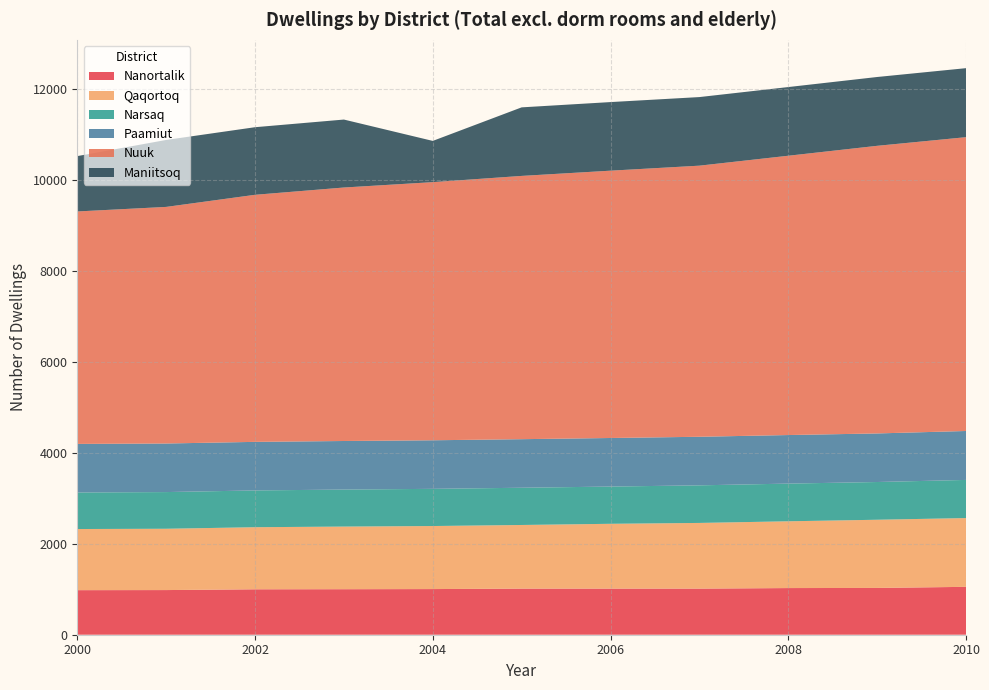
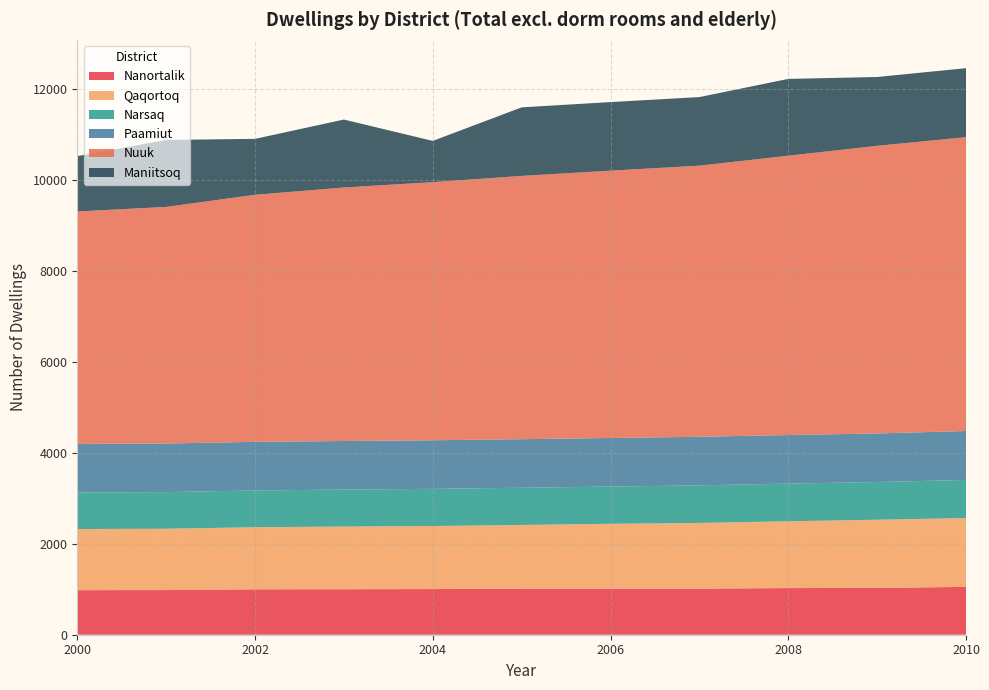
Maniitsoq, 2002: 1500 -> 1200
Maniitsoq, 2008: 1500 -> 1700
